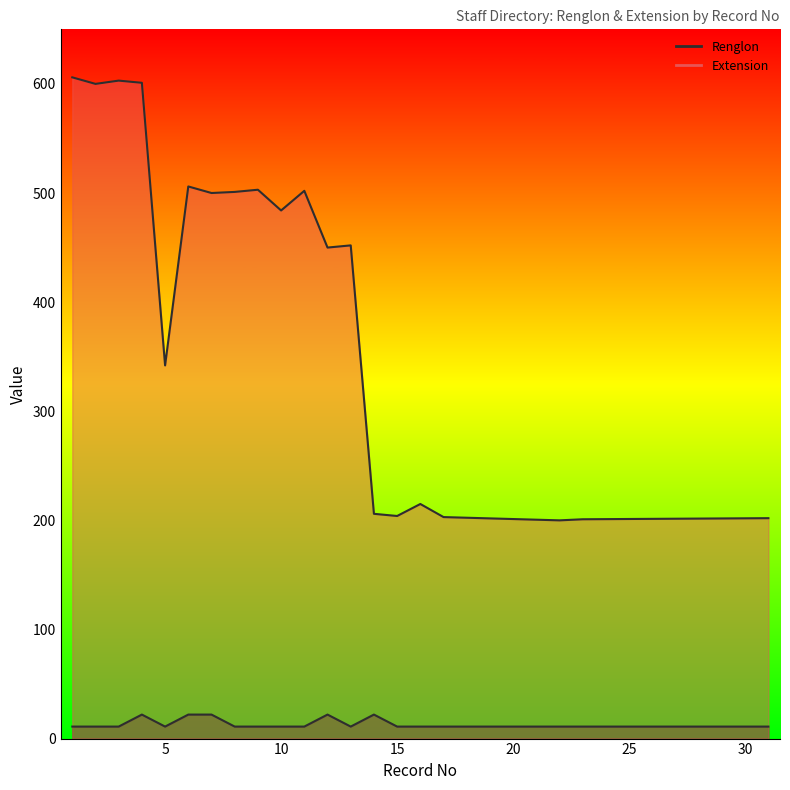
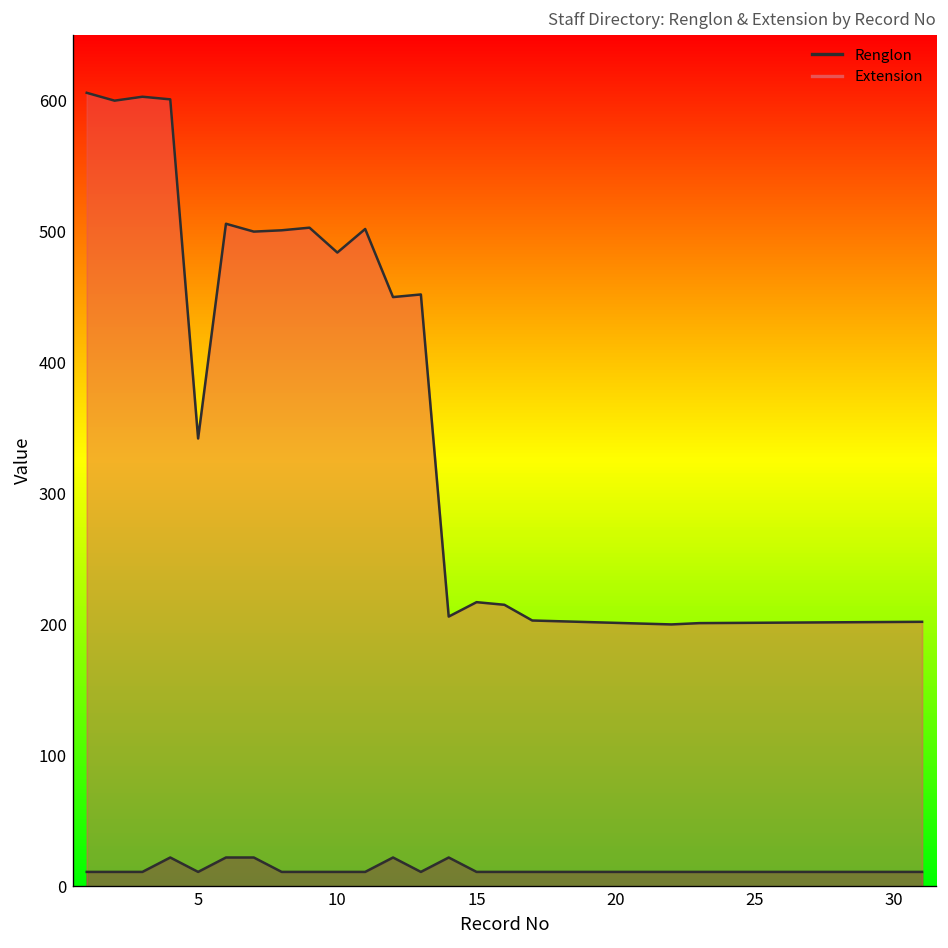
Extension, 15: 204 -> 217
